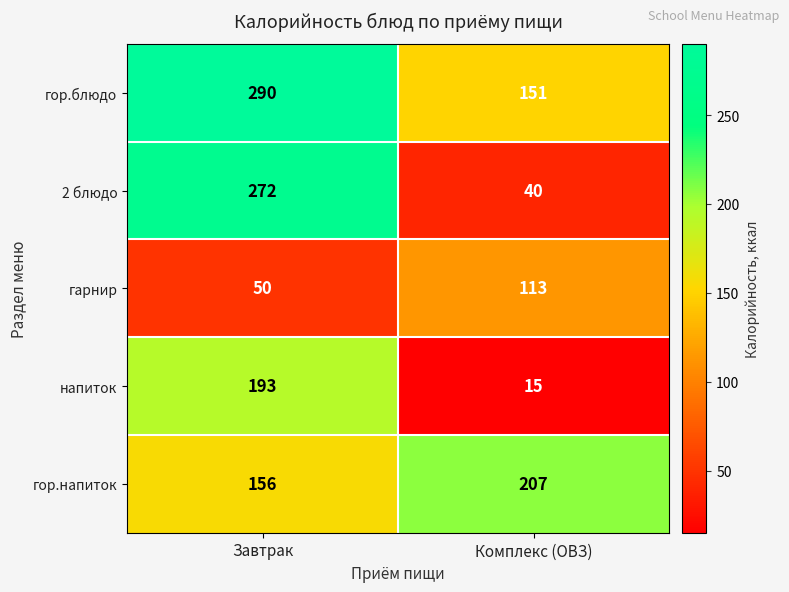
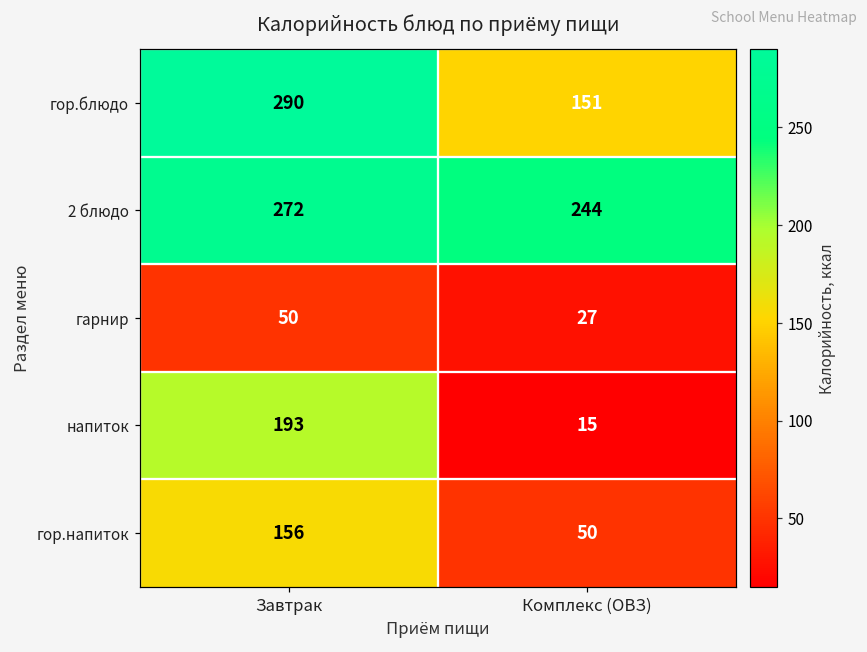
2 блюдо, Комплекс (ОВЗ): 40 -> 244
гарнир, Комплекс (ОВЗ): 113 -> 27
гор.напиток, Комплекс (ОВЗ): 207 -> 50
